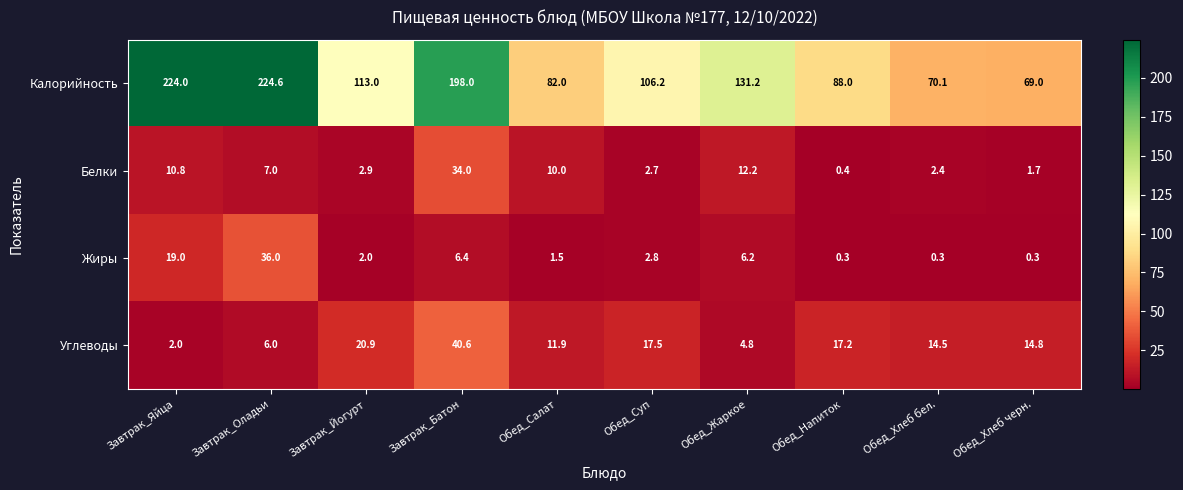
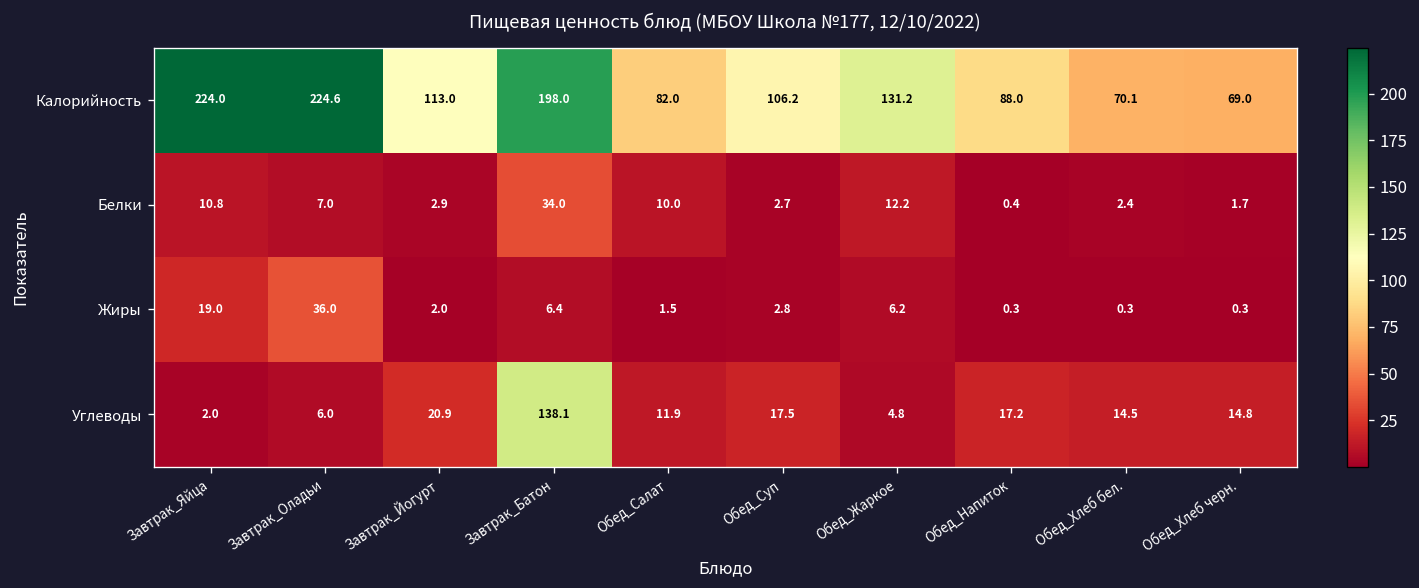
Углеводы, Завтрак_Батон: 40.6 -> 138.1
